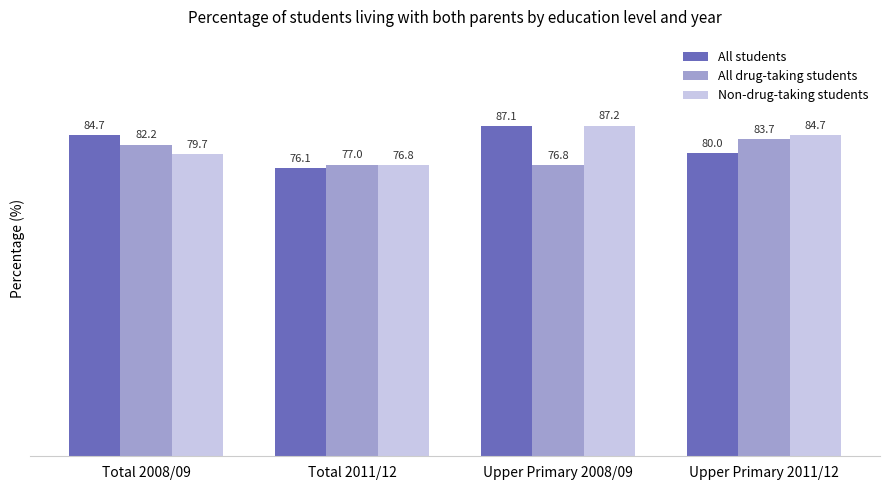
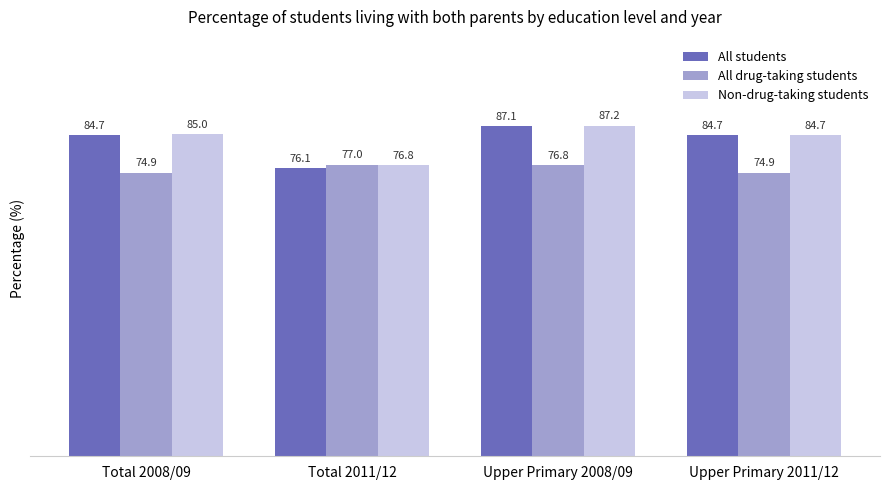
All drug-taking students, Total 2008/09: 82.2 -> 74.9
Non-drug-taking students, Total 2008/09: 79.7 -> 85.0
All students, Upper Primary 2011/12: 80.0 -> 84.7
All drug-taking students, Upper Primary 2011/12: 83.7 -> 74.9
